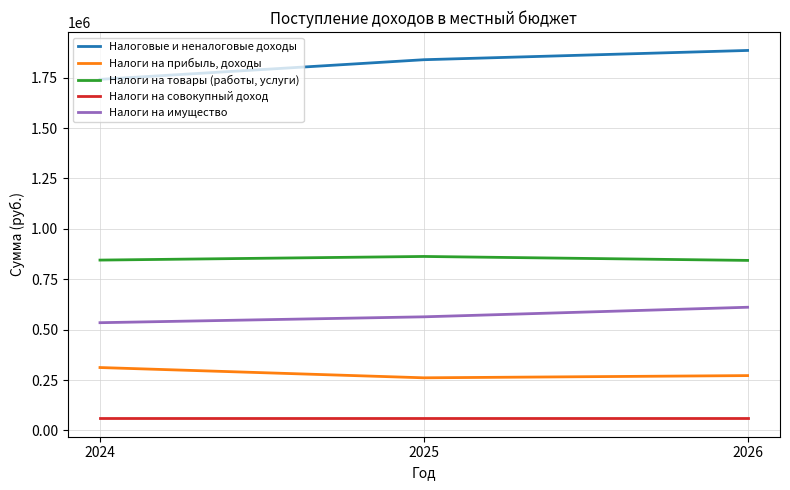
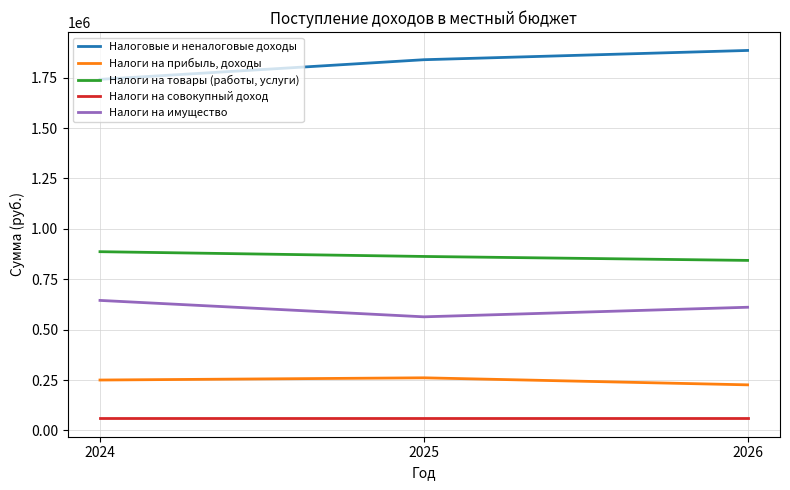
Налоги на прибыль, доходы, 2024: 310000 -> 250000
Налоги на товары (работы, услуги), 2024: 850000 -> 890000
Налоги на имущество, 2024: 530000 -> 650000
Налоги на прибыль, доходы, 2026: 270000 -> 230000
